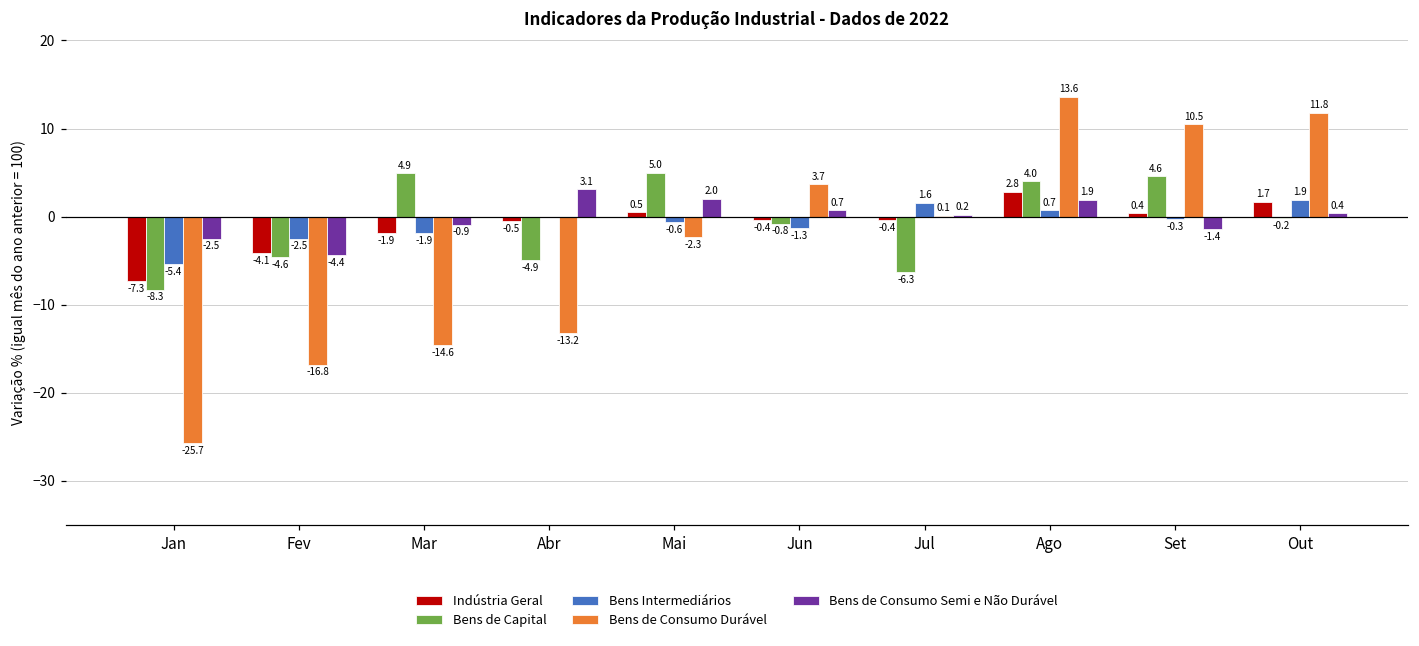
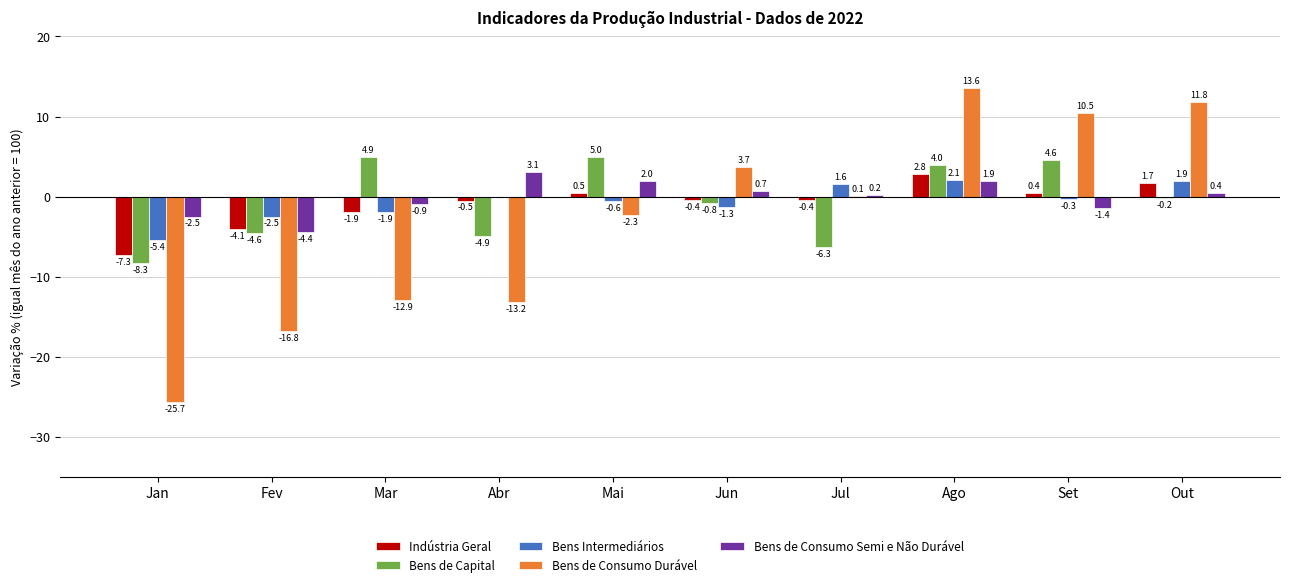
Bens de Consumo Durável, Mar: -14.6 -> -12.9
Bens Intermediários, Ago: 0.7 -> 2.1
